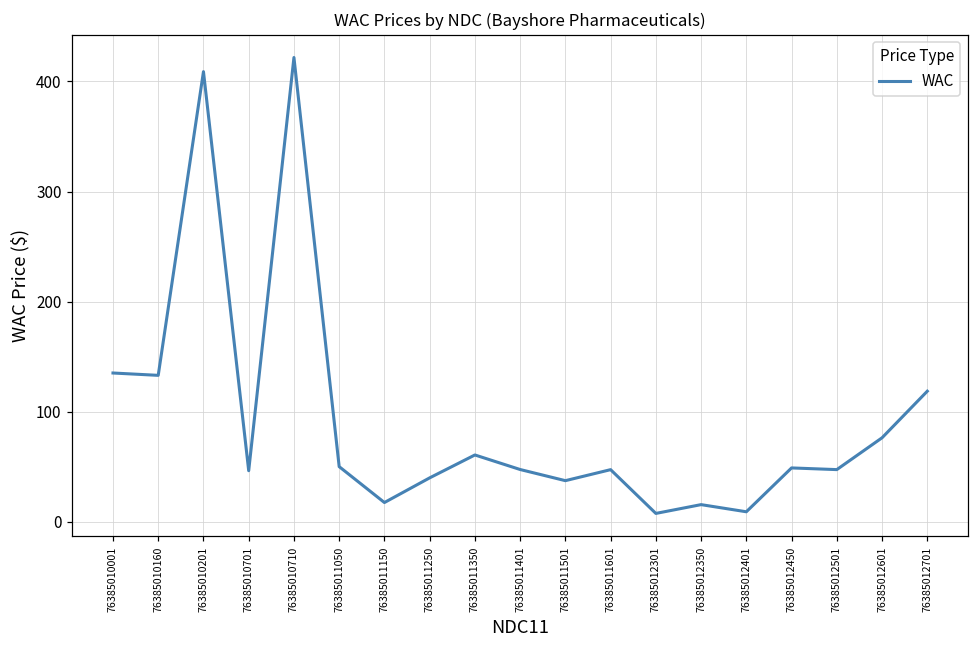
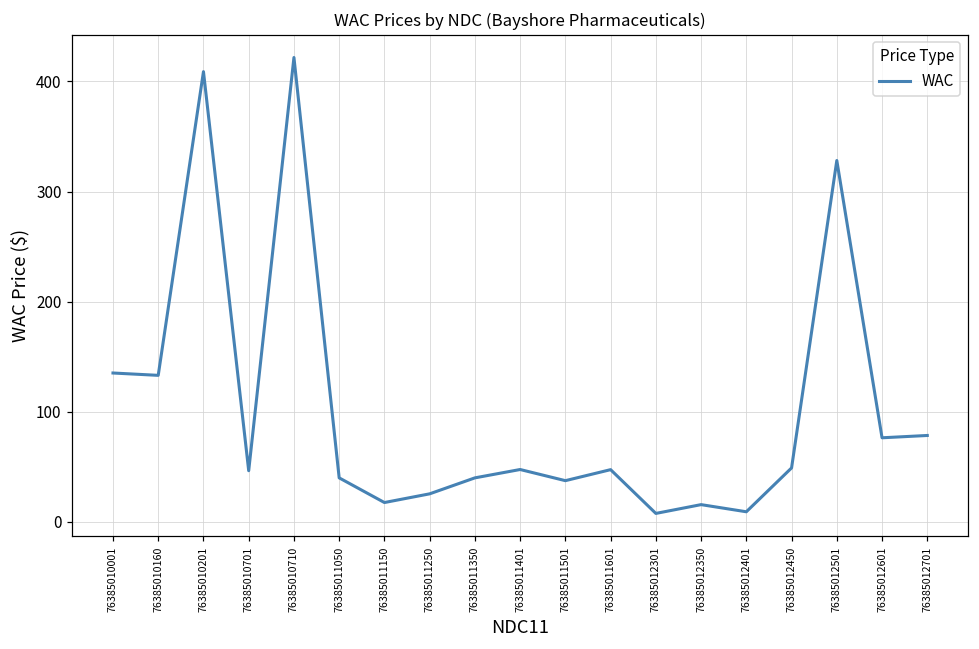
76385011050: 50 -> 40
76385011250: 40 -> 26
76385011350: 61 -> 40
76385012501: 48 -> 328
76385012701: 119 -> 79
